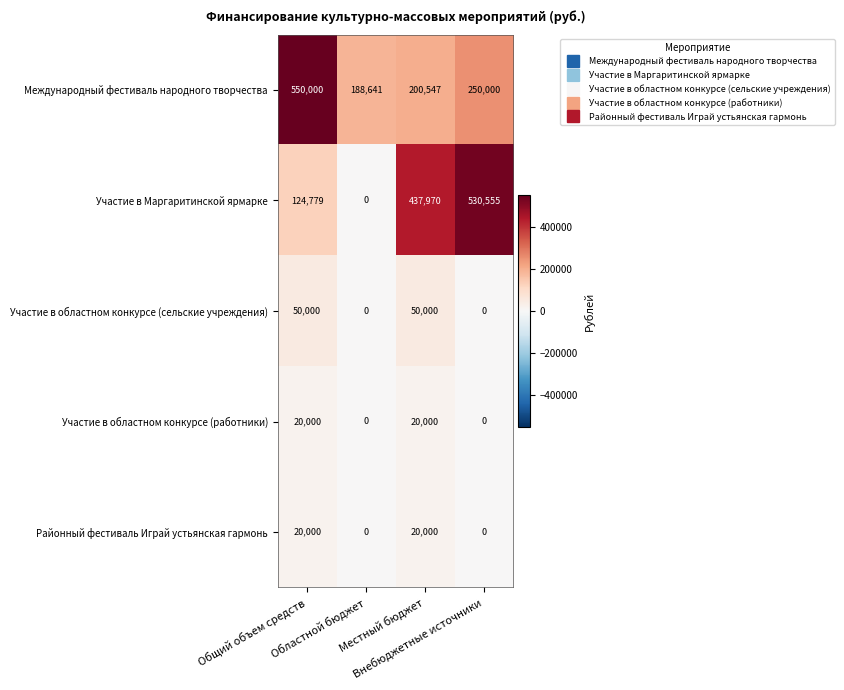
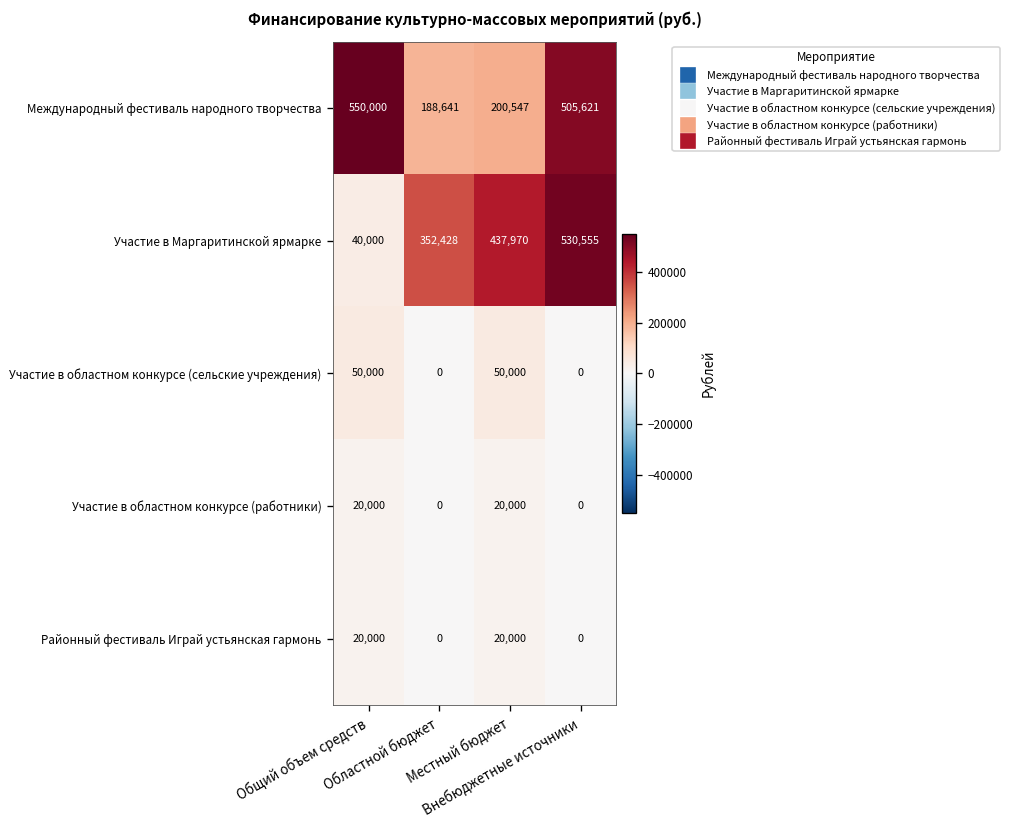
Международный фестиваль народного творчества, Внебюджетные источники: 250,000 -> 505,621
Участие в Маргаритинской ярмарке, Общий объем средств: 124,779 -> 40,000
Участие в Маргаритинской ярмарке, Областной бюджет: 0 -> 352,428
